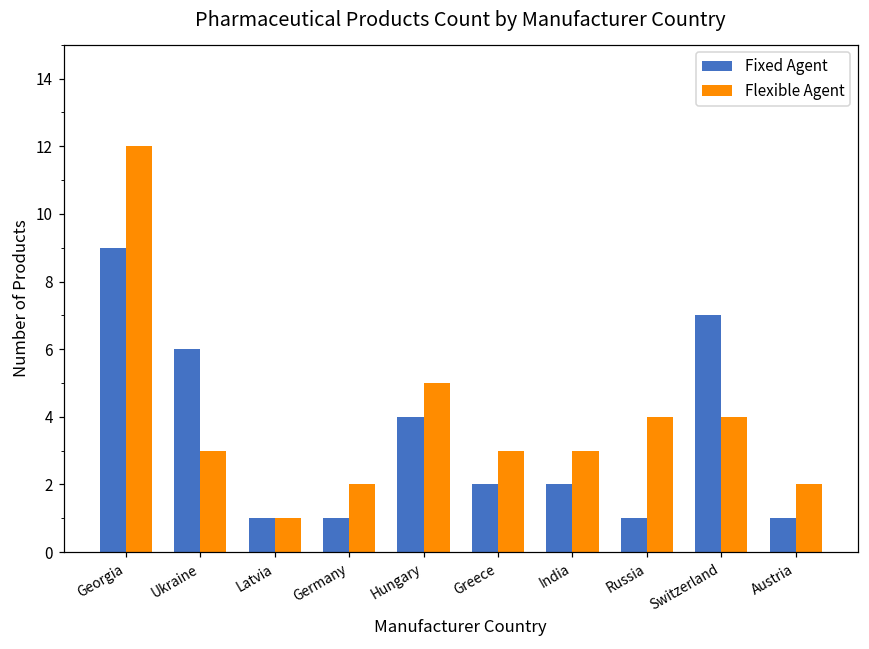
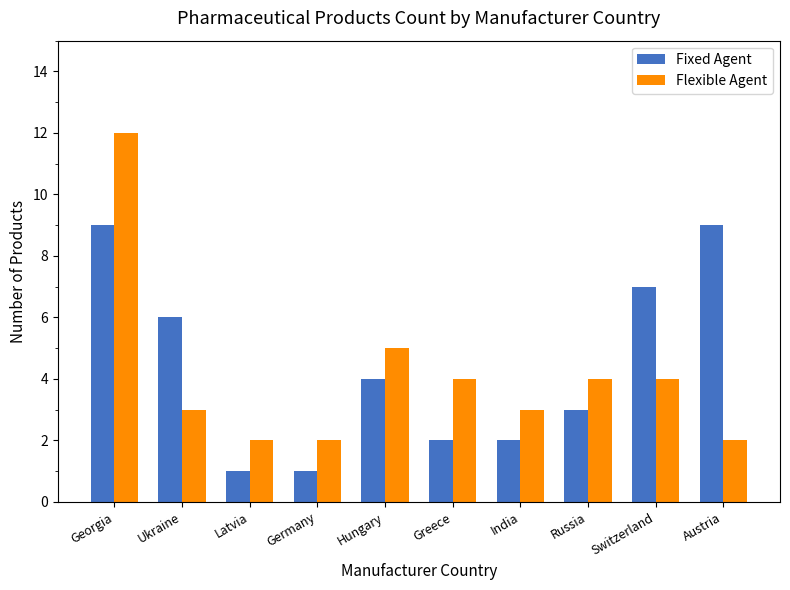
Flexible Agent, Latvia: 1 -> 2
Flexible Agent, Greece: 3 -> 4
Fixed Agent, Russia: 1 -> 3
Fixed Agent, Austria: 1 -> 9
